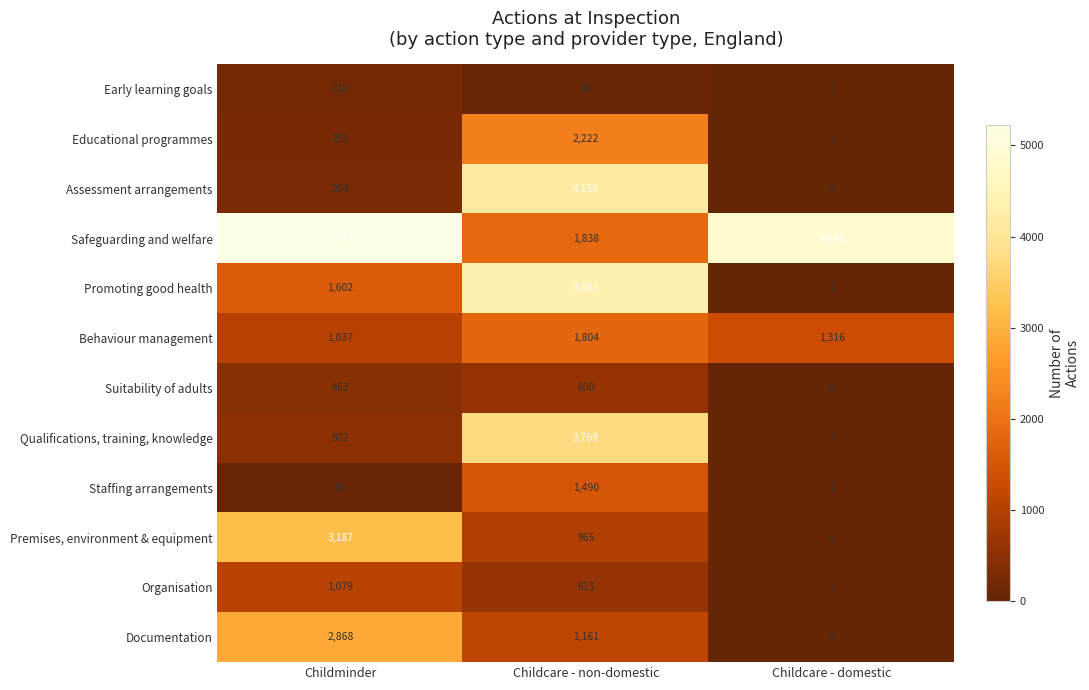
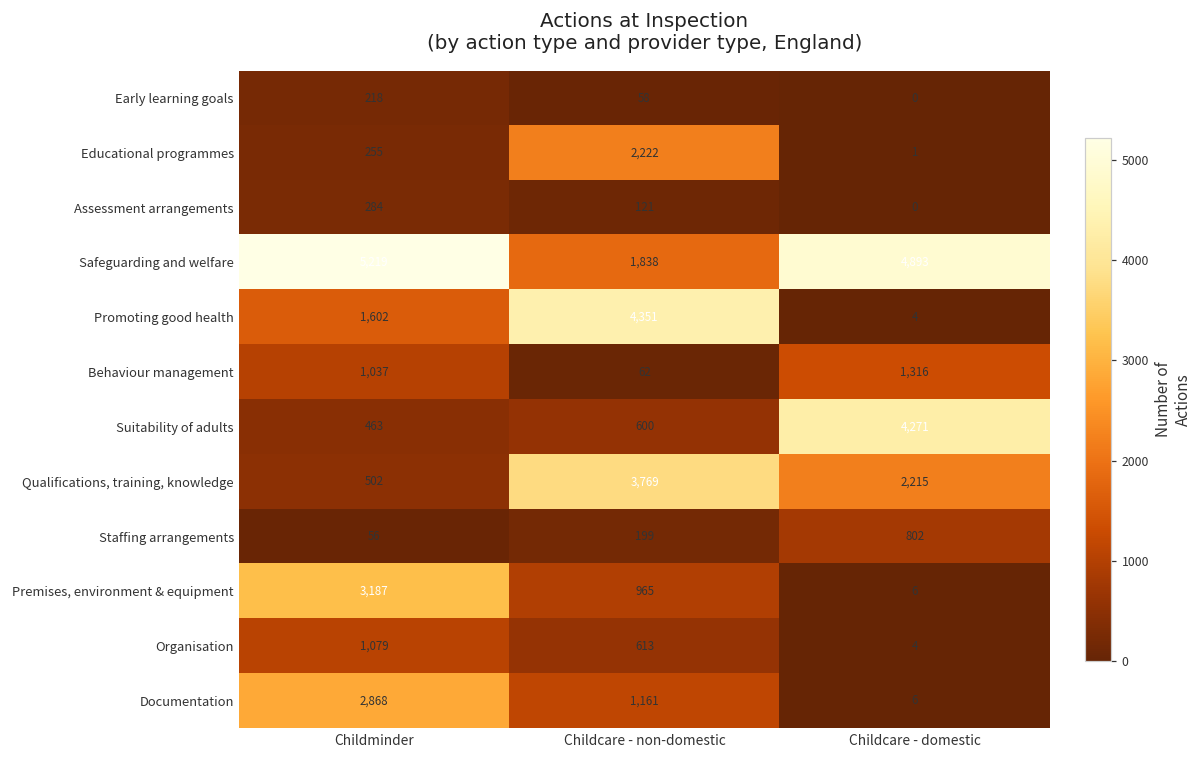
Assessment arrangements, Childcare - non-domestic: 4,150 -> 121
Behaviour management, Childcare - non-domestic: 1,804 -> 62
Suitability of adults, Childcare - domestic: 6 -> 4,271
Qualifications, training, knowledge, Childcare - domestic: 2 -> 2,215
Staffing arrangements, Childcare - non-domestic: 1,490 -> 199
Staffing arrangements, Childcare - domestic: 1 -> 802
